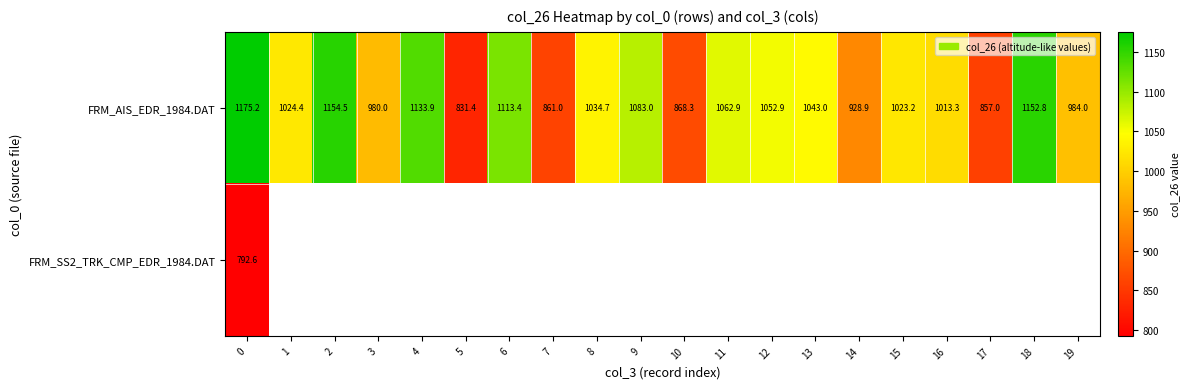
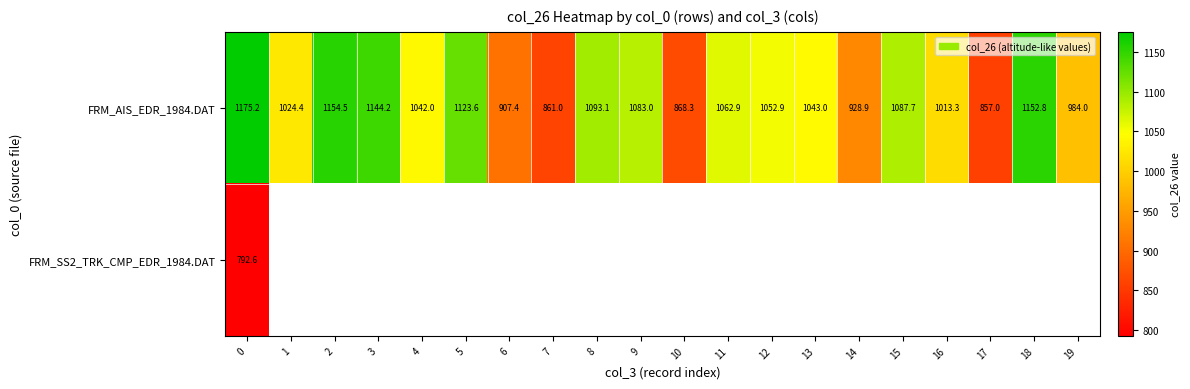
FRM_AIS_EDR_1984.DAT, 3: 980.0 -> 1144.2
FRM_AIS_EDR_1984.DAT, 4: 1133.9 -> 1042.0
FRM_AIS_EDR_1984.DAT, 5: 831.4 -> 1123.6
FRM_AIS_EDR_1984.DAT, 6: 1113.4 -> 907.4
FRM_AIS_EDR_1984.DAT, 8: 1034.7 -> 1093.1
FRM_AIS_EDR_1984.DAT, 15: 1023.2 -> 1087.7
